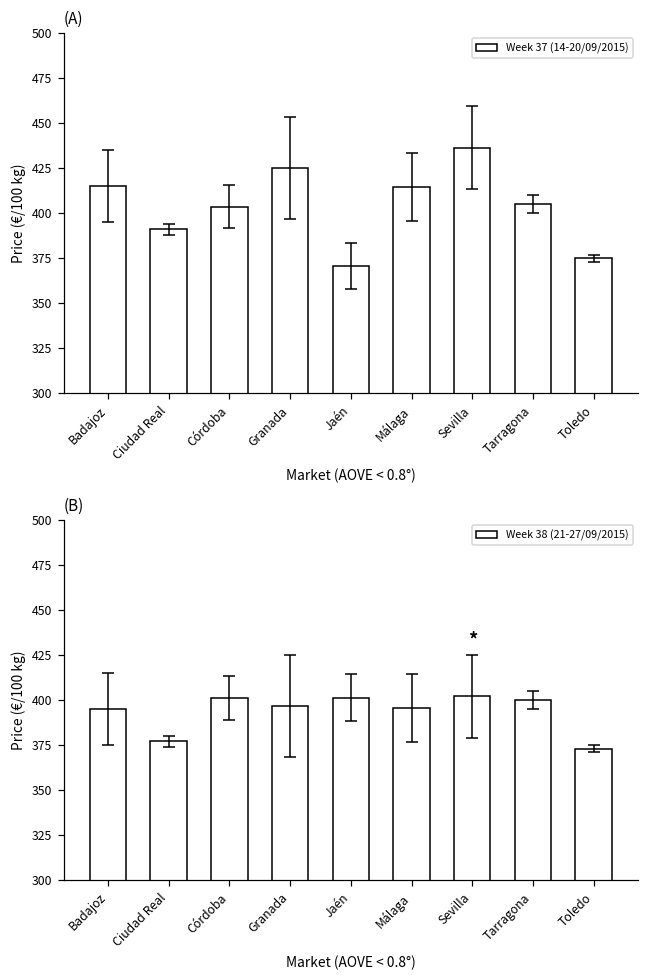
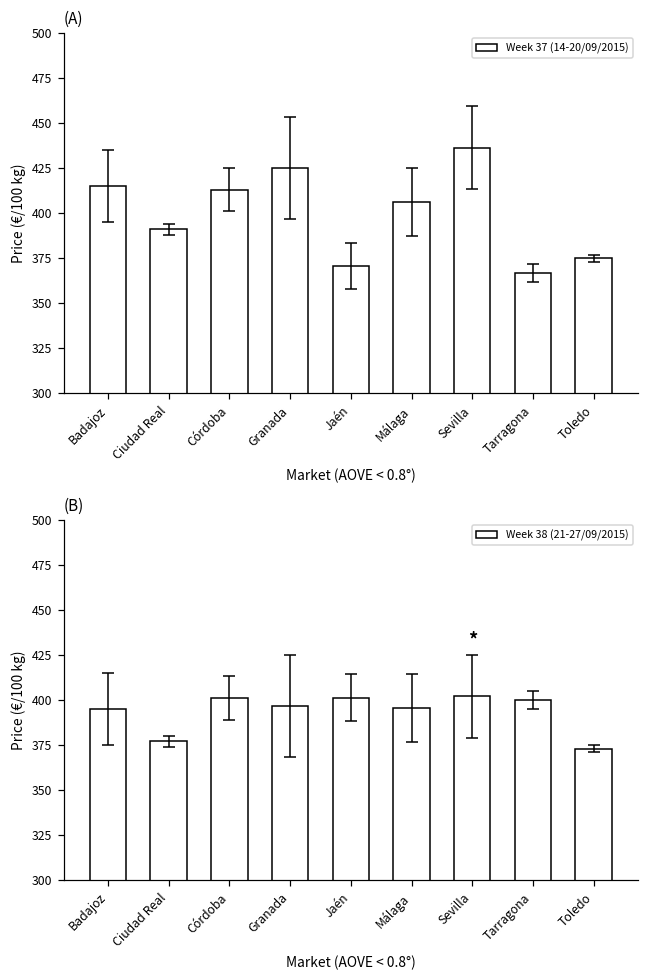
(A), Week 37 (14-20/09/2015), Córdoba: 404 -> 413
(A), Week 37 (14-20/09/2015), Málaga: 415 -> 406
(A), Week 37 (14-20/09/2015), Tarragona: 405 -> 367
